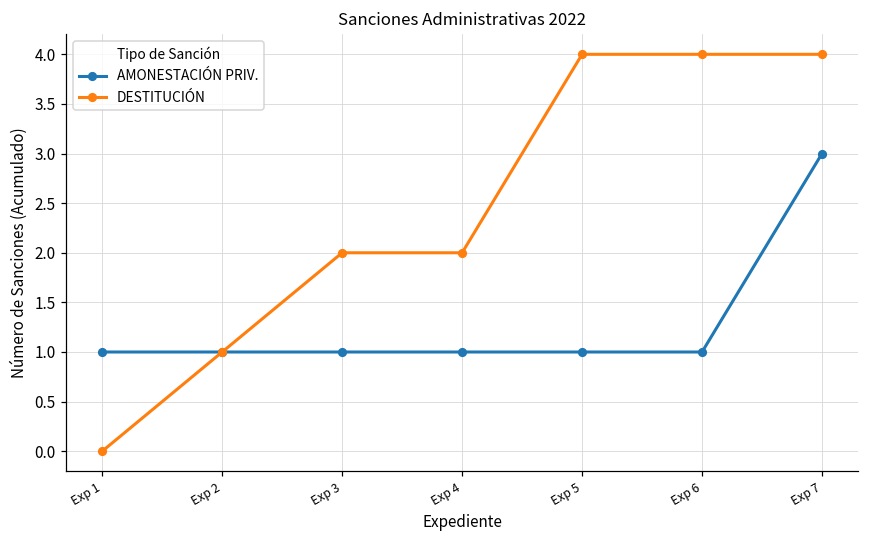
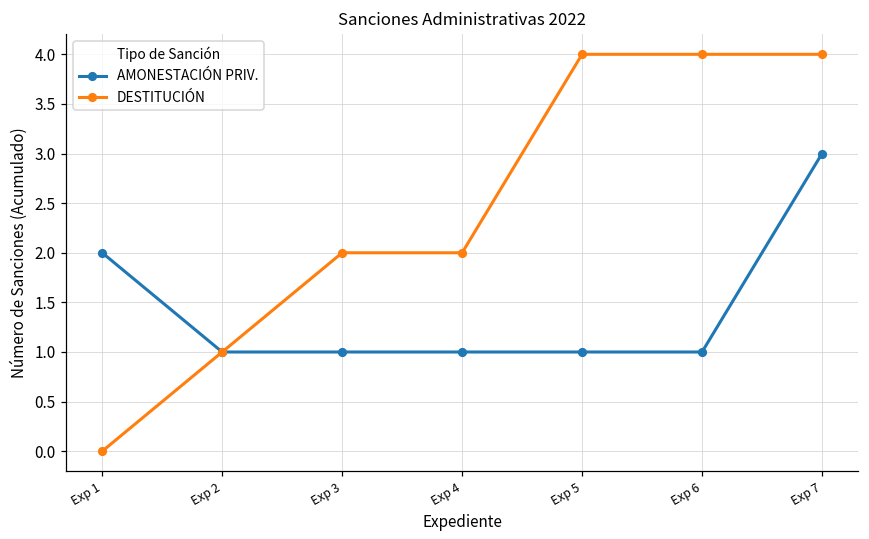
AMONESTACIÓN PRIV., Exp 1: 1 -> 2
